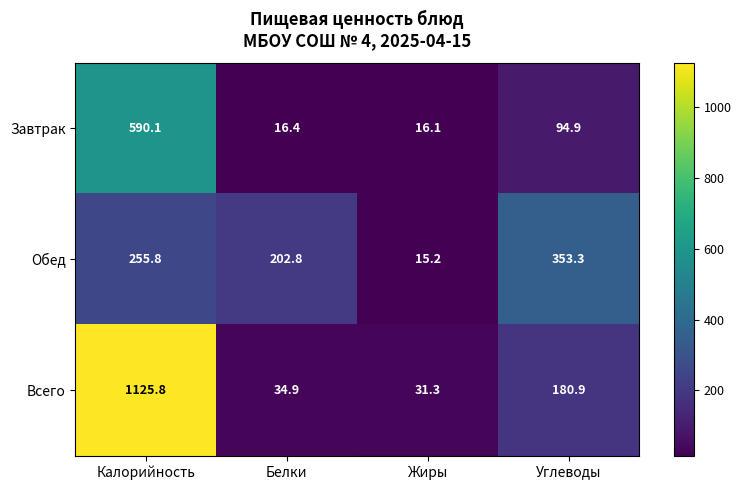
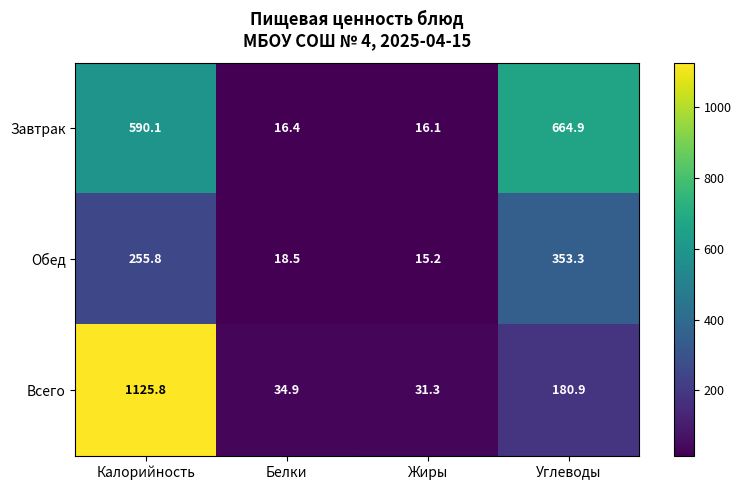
Завтрак, Углеводы: 94.9 -> 664.9
Обед, Белки: 202.8 -> 18.5
